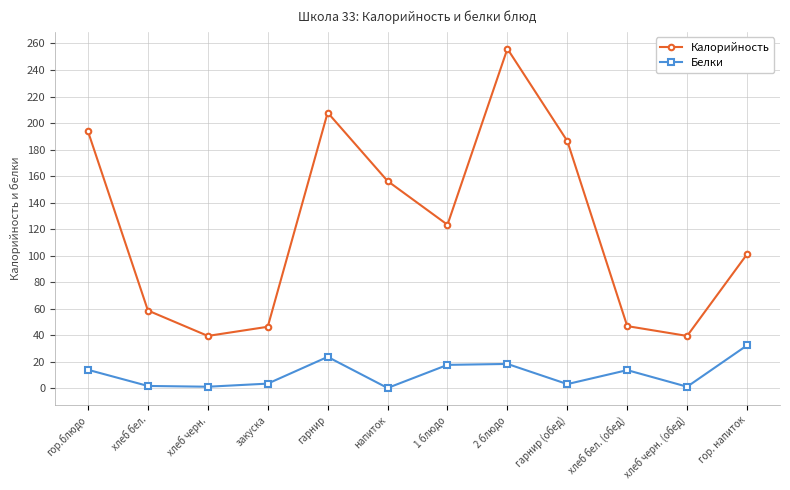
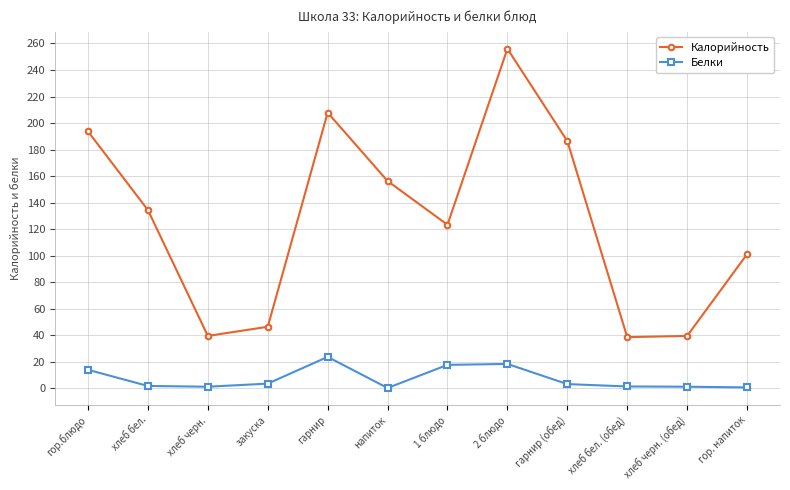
Калорийность, хлеб бел.: 59 -> 134
Калорийность, хлеб бел. (обед): 47 -> 39
Белки, хлеб бел. (обед): 14 -> 2
Белки, гор. напиток: 33 -> 1
